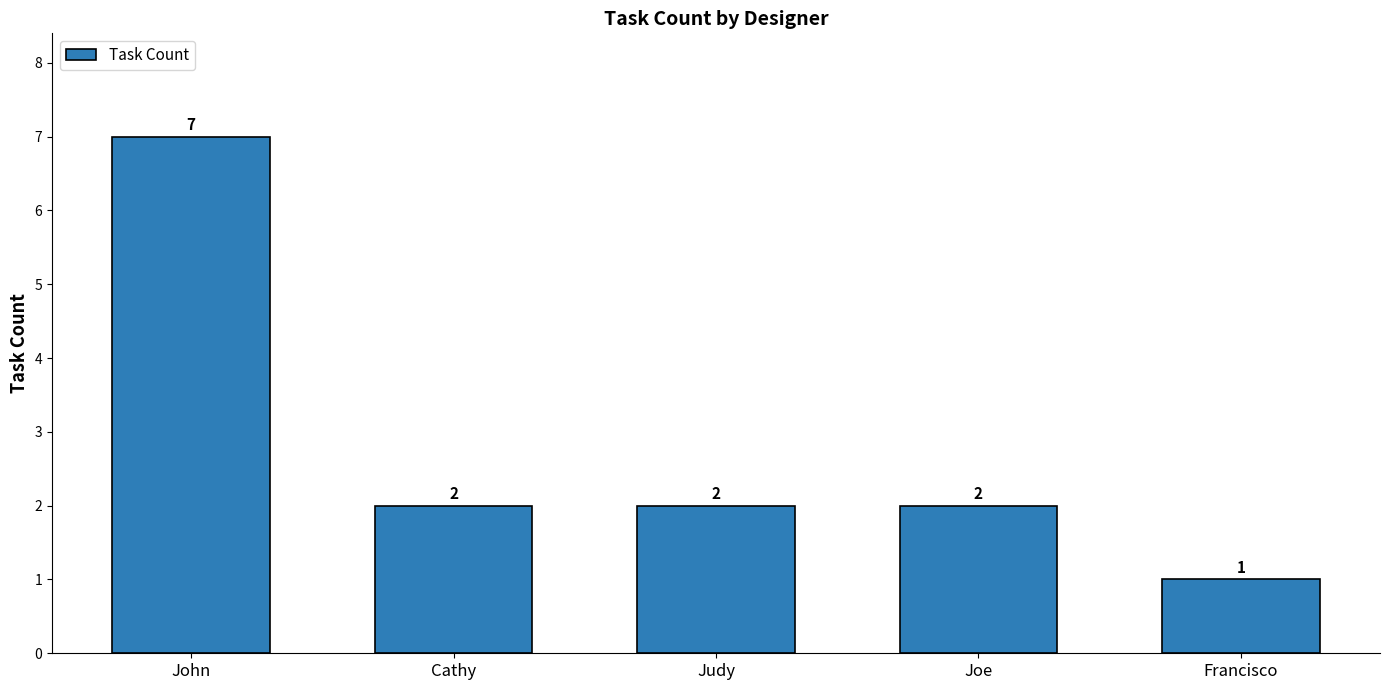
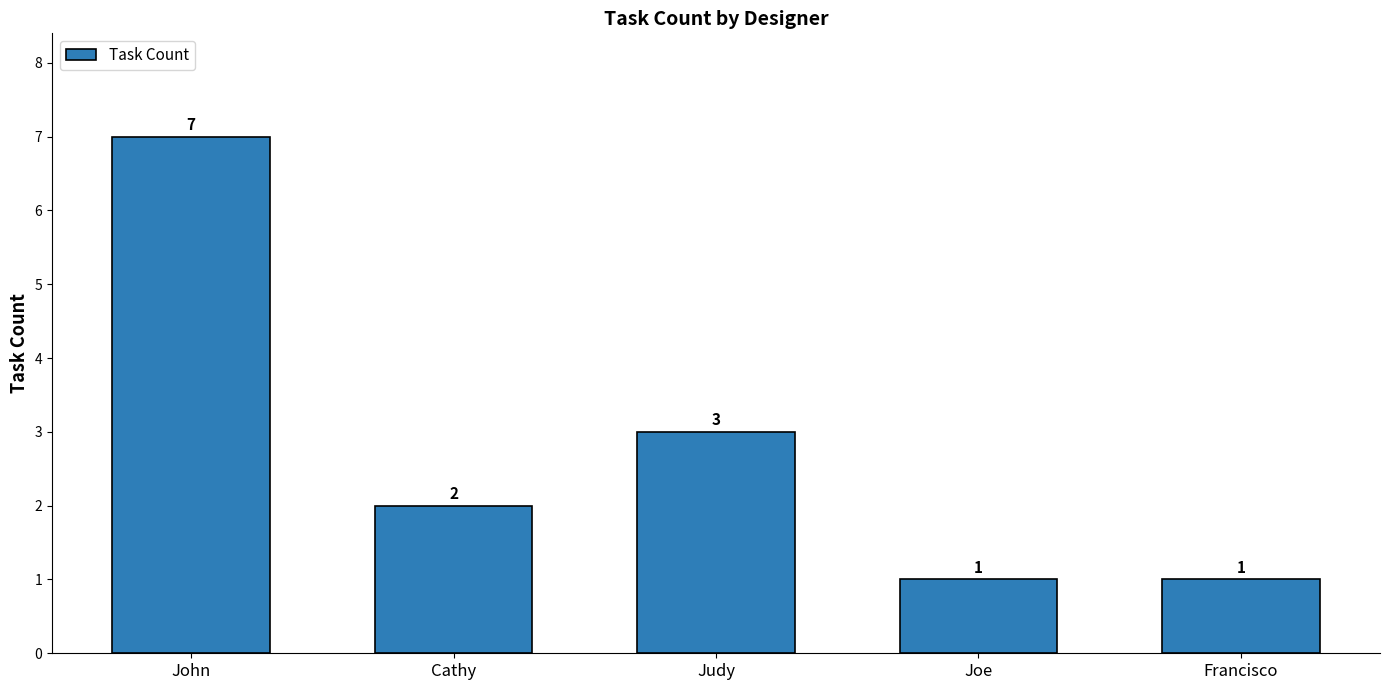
Judy: 2 -> 3
Joe: 2 -> 1
